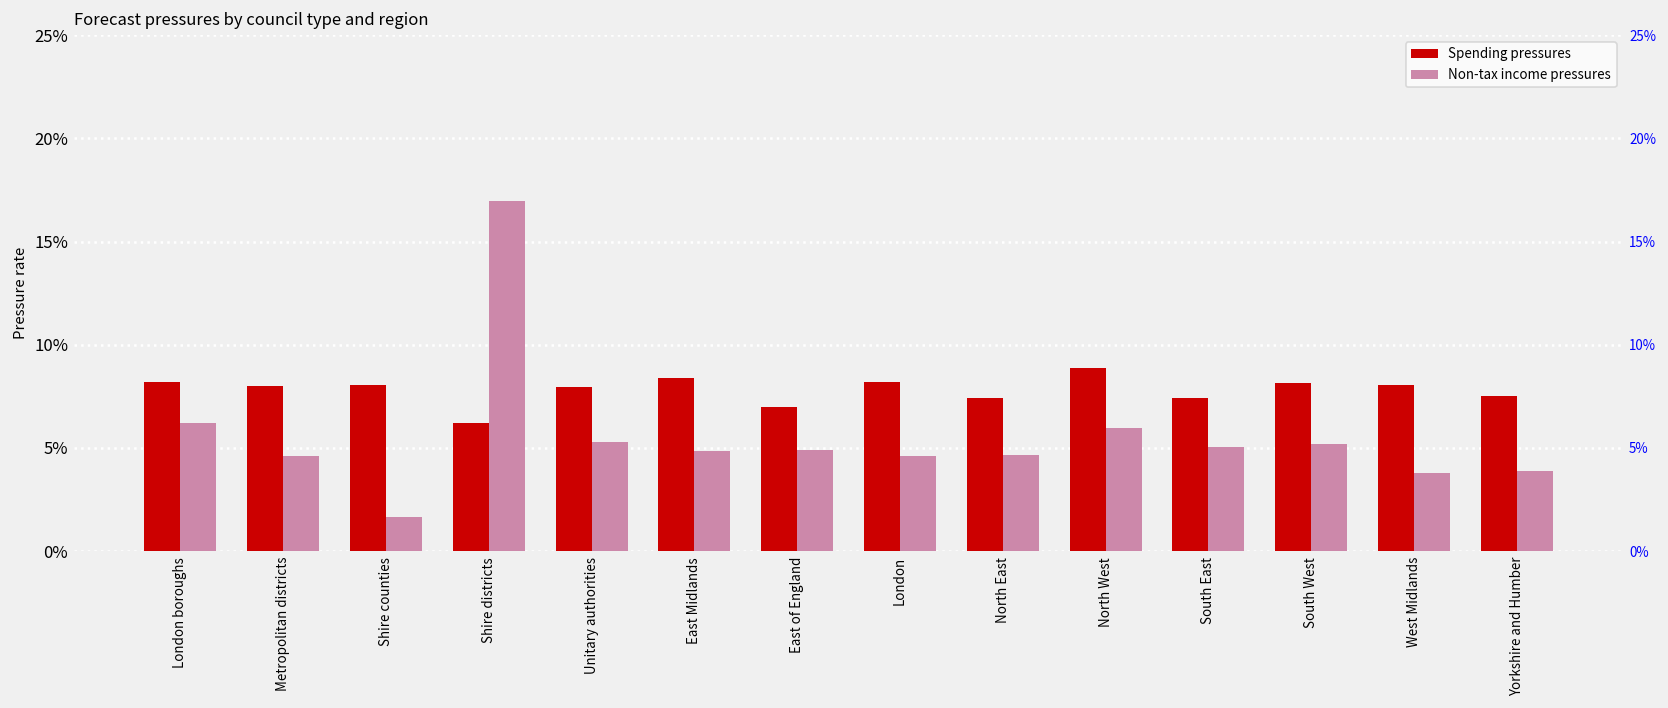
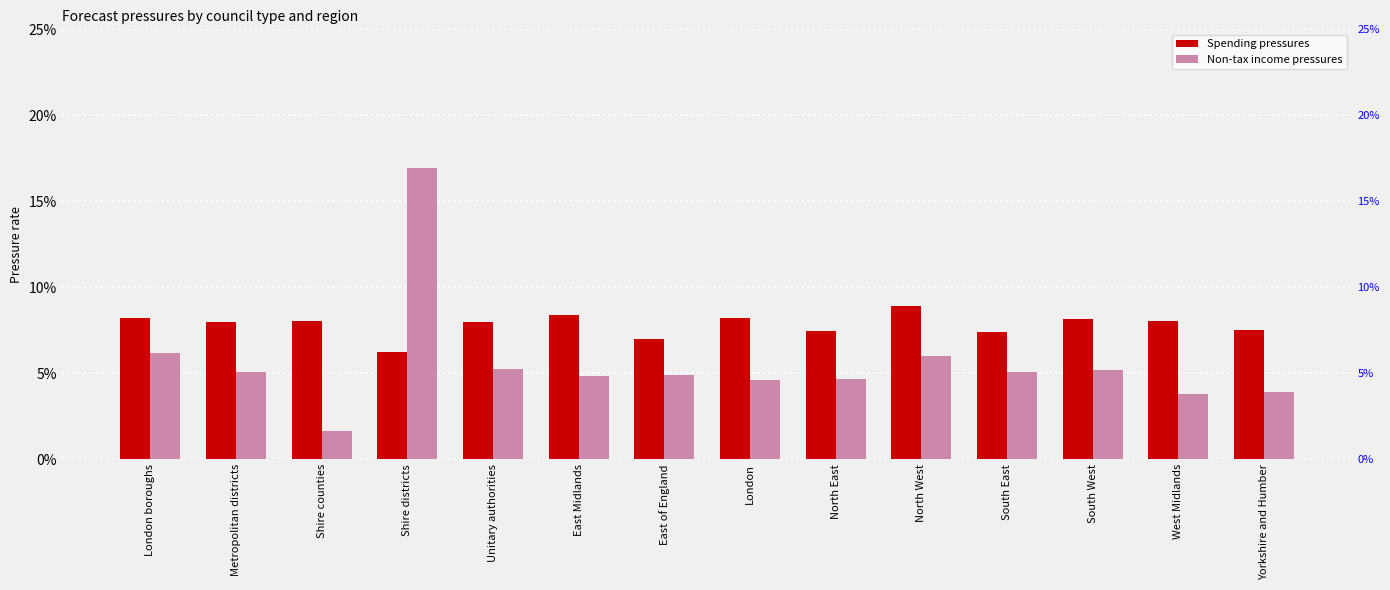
Non-tax income pressures, Metropolitan districts: 4.6% -> 5.1%
